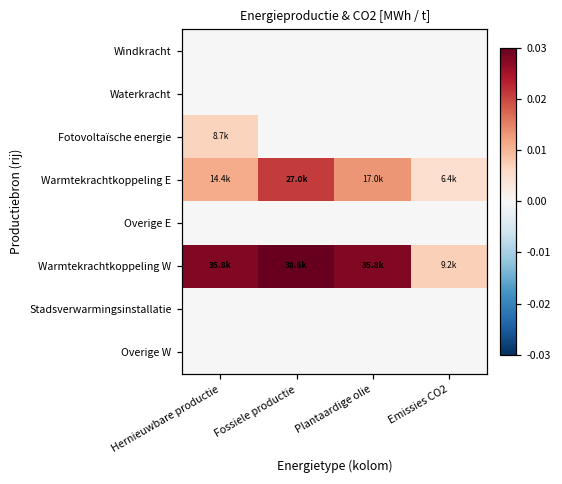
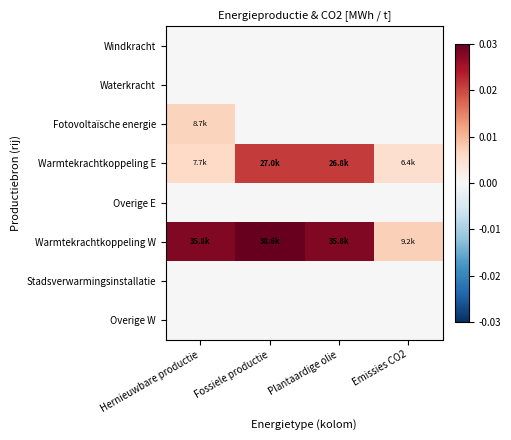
Warmtekrachtkoppeling E, Hernieuwbare productie: 14.4k -> 7.7k
Warmtekrachtkoppeling E, Plantaardige olie: 17.0k -> 26.8k
